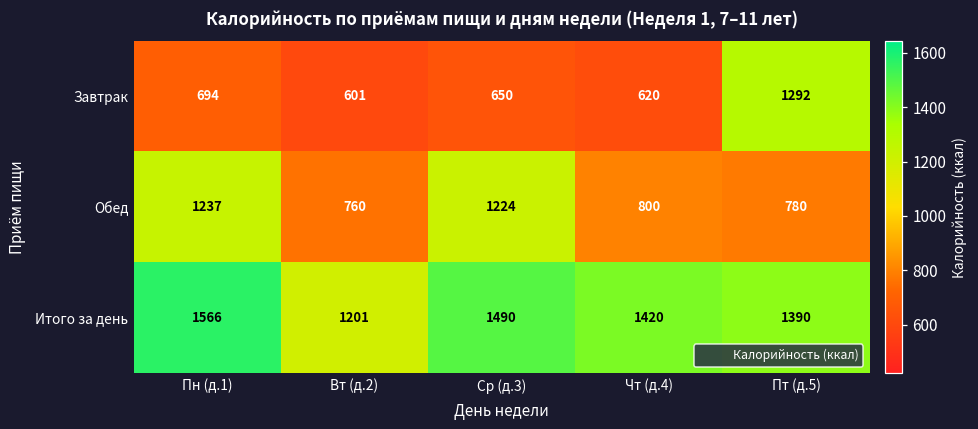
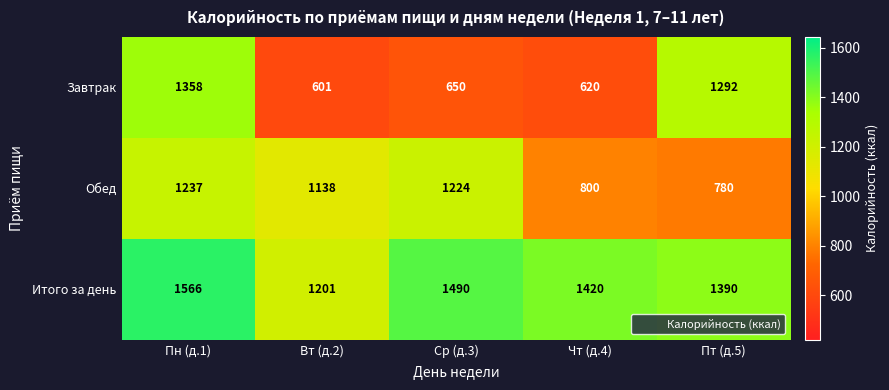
Завтрак, Пн (д.1): 694 -> 1358
Обед, Вт (д.2): 760 -> 1138
